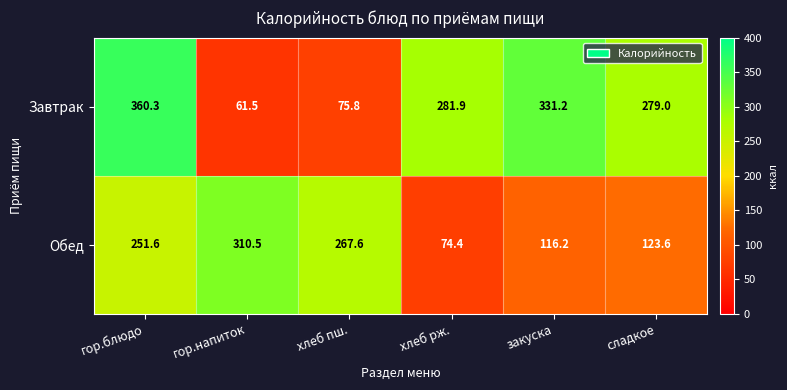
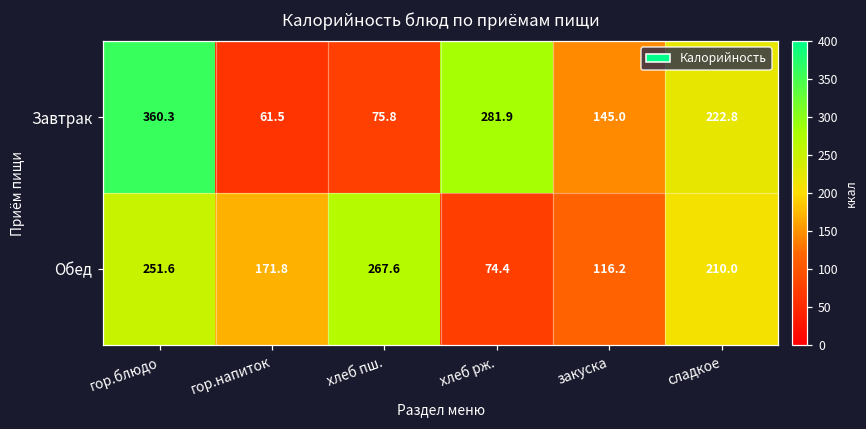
Завтрак, закуска: 331.2 -> 145.0
Завтрак, сладкое: 279.0 -> 222.8
Обед, гор.напиток: 310.5 -> 171.8
Обед, сладкое: 123.6 -> 210.0
